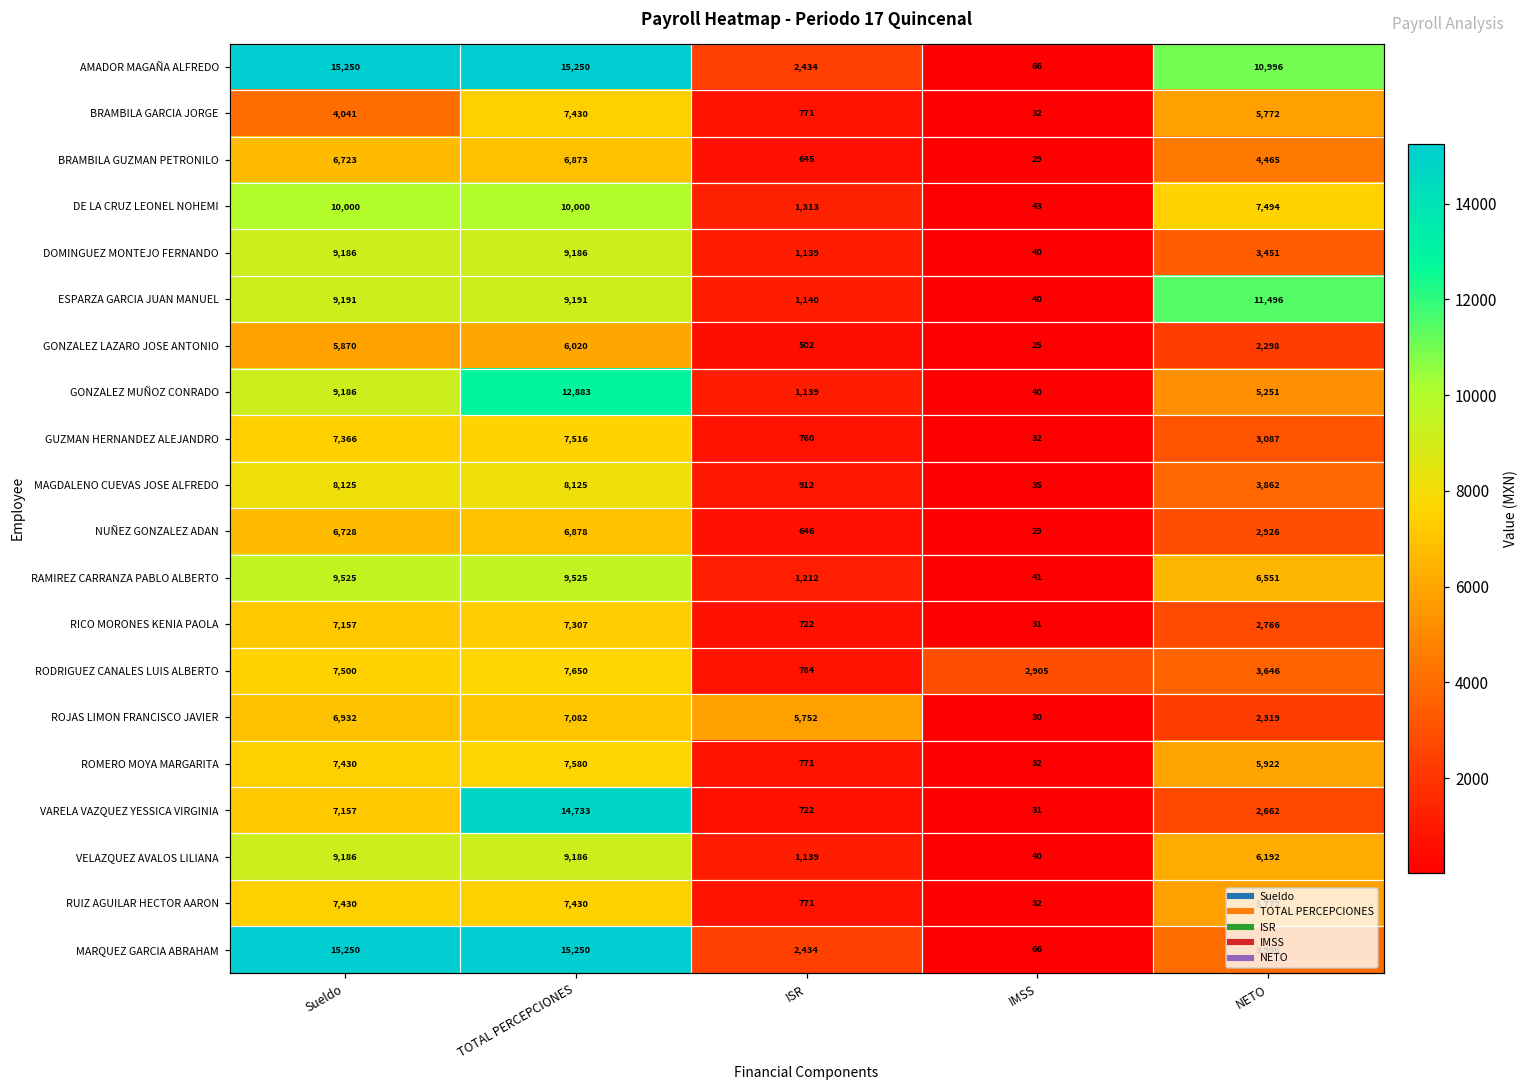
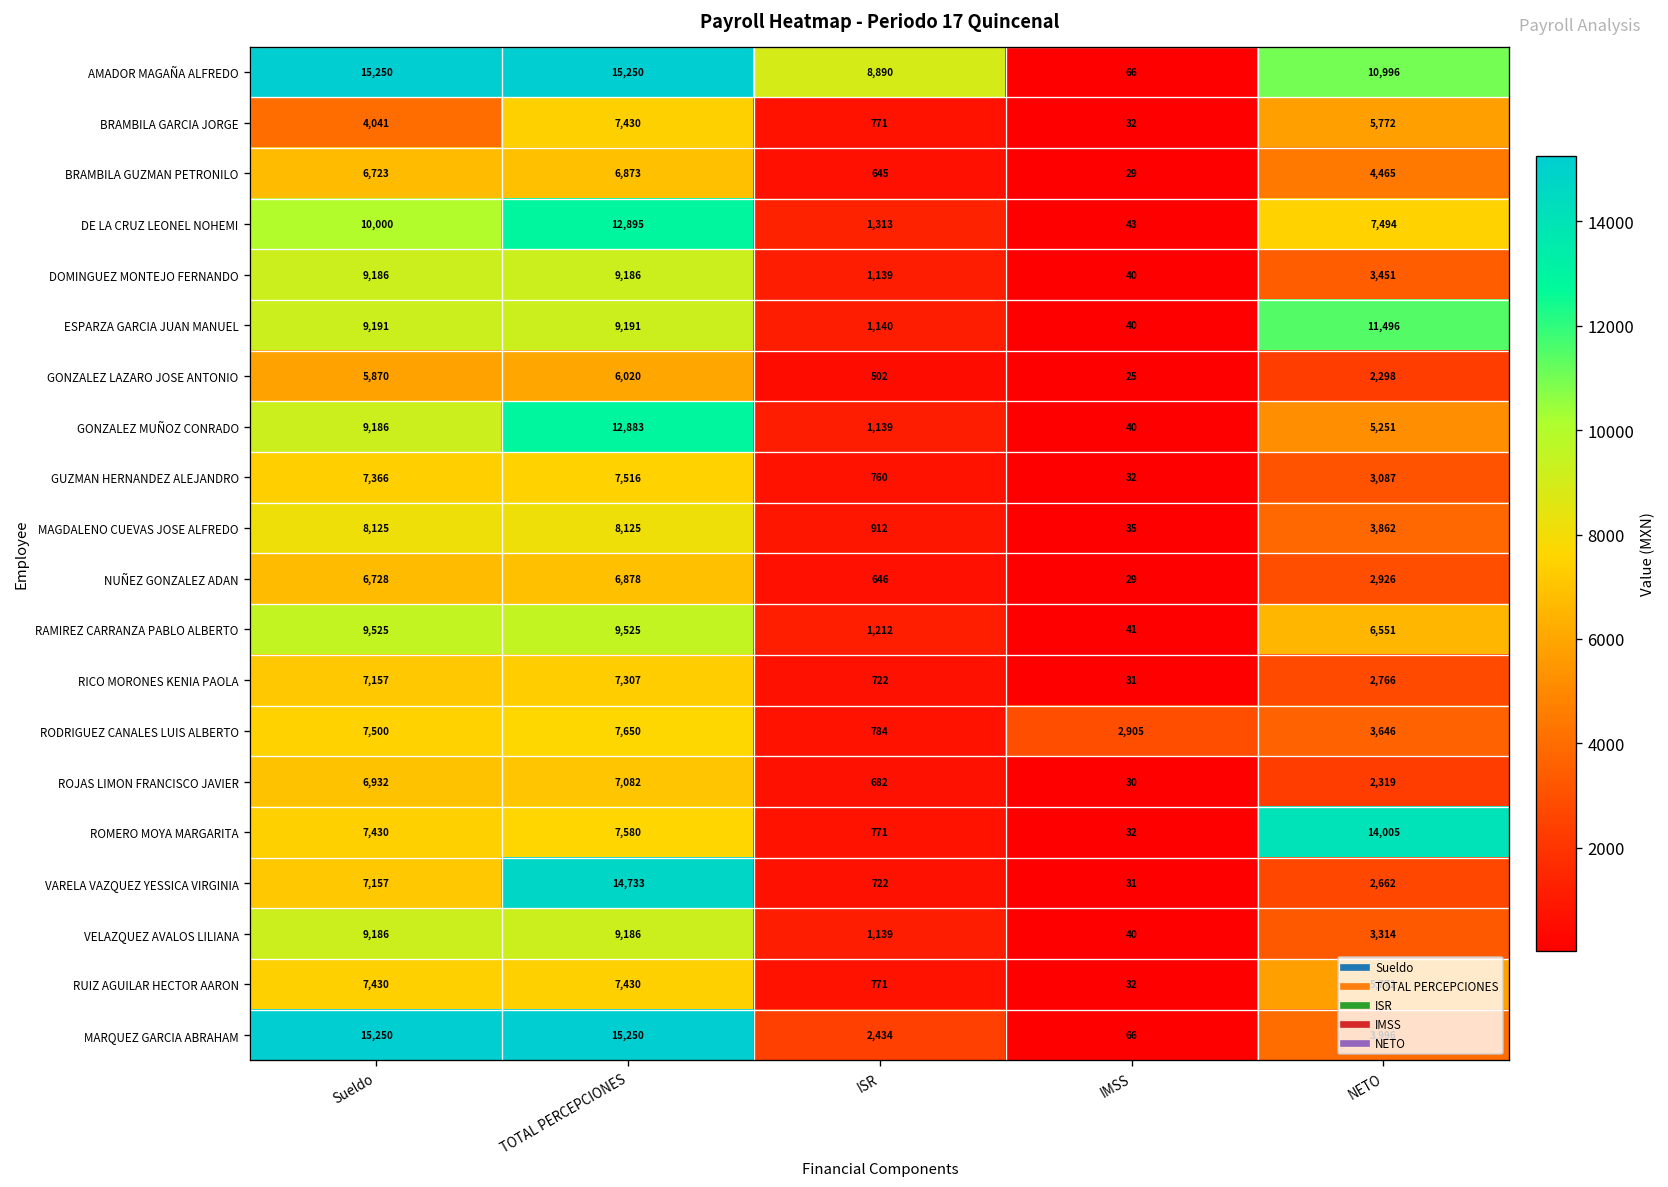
AMADOR MAGAÑA ALFREDO, ISR: 2,434 -> 8,890
DE LA CRUZ LEONEL NOHEMI, TOTAL PERCEPCIONES: 10,000 -> 12,895
ROJAS LIMON FRANCISCO JAVIER, ISR: 5,752 -> 682
ROMERO MOYA MARGARITA, NETO: 5,922 -> 14,005
VELAZQUEZ AVALOS LILIANA, NETO: 6,192 -> 3,314
